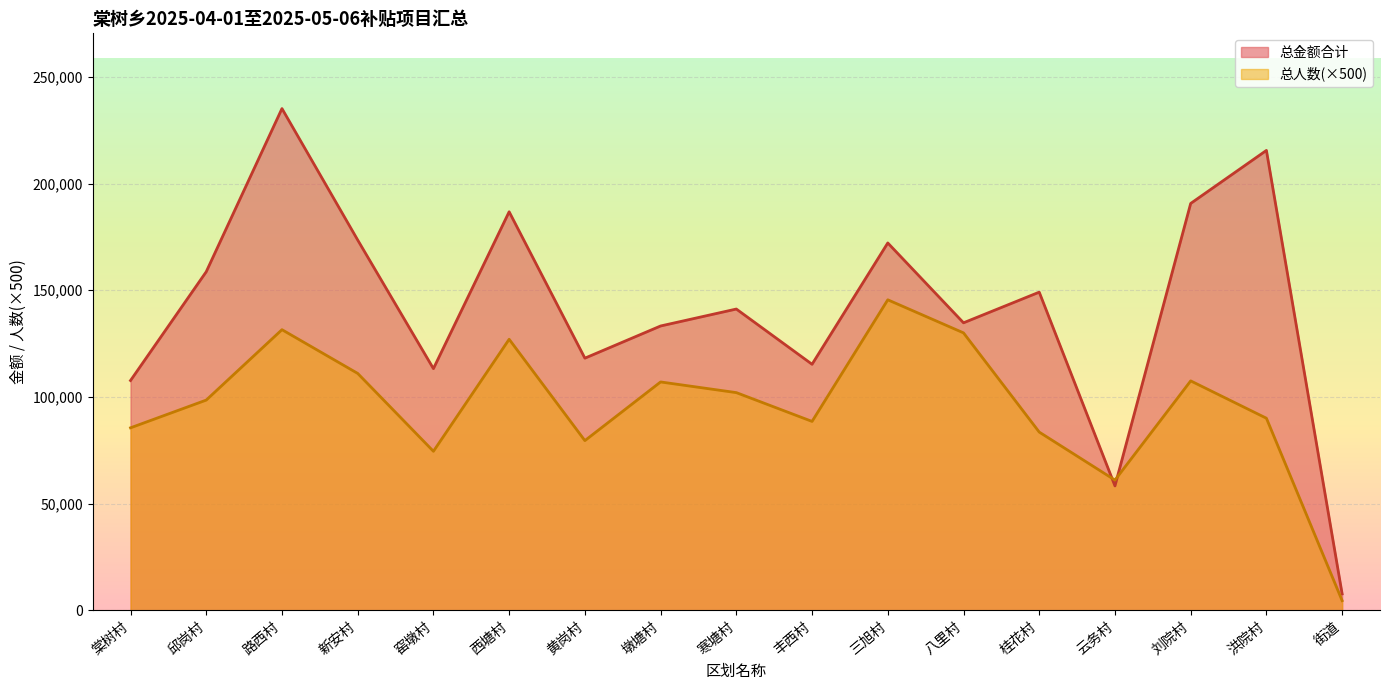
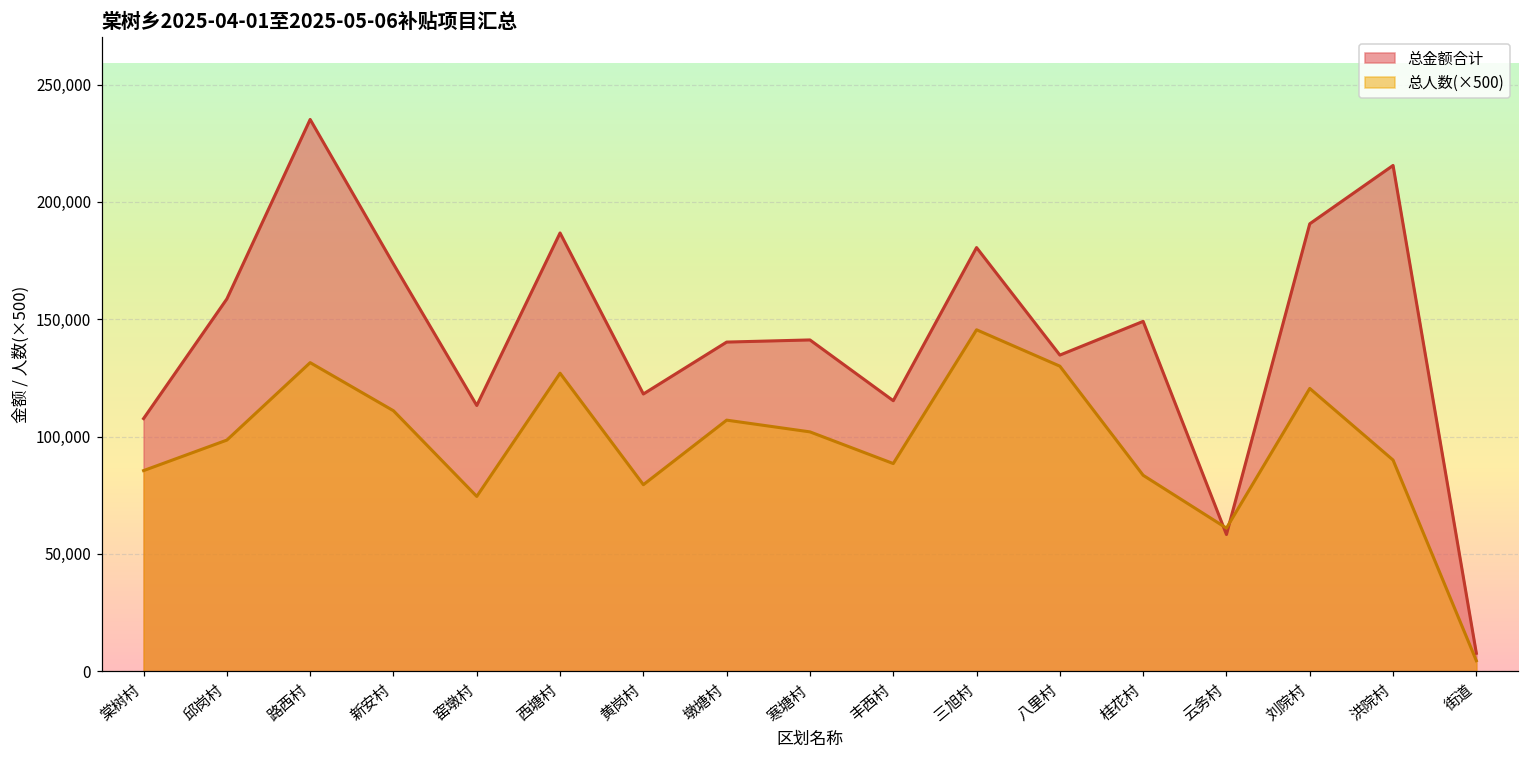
总金额合计, 墩塘村: 133,000 -> 140,000
总金额合计, 三旭村: 172,000 -> 181,000
总人数(×500), 刘院村: 108,000 -> 121,000
